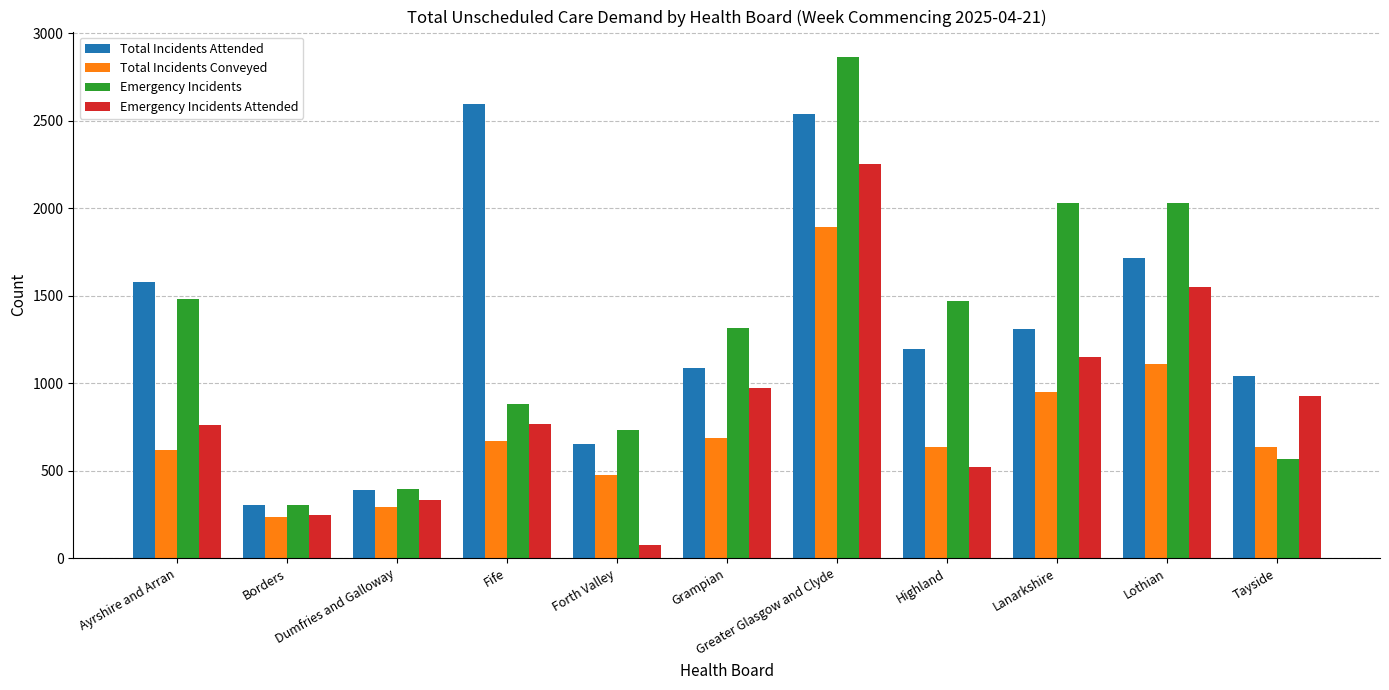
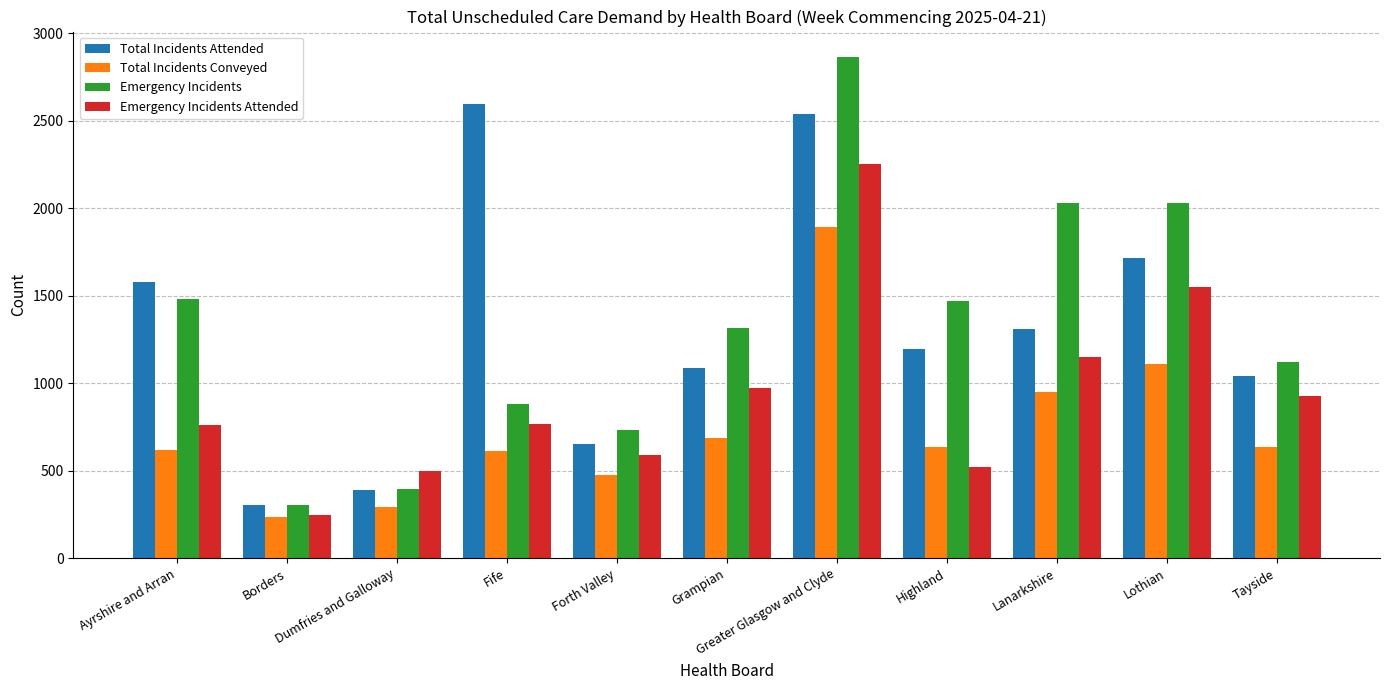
Emergency Incidents Attended, Dumfries and Galloway: 330 -> 500
Total Incidents Conveyed, Fife: 670 -> 610
Emergency Incidents Attended, Forth Valley: 70 -> 590
Emergency Incidents, Tayside: 570 -> 1120
